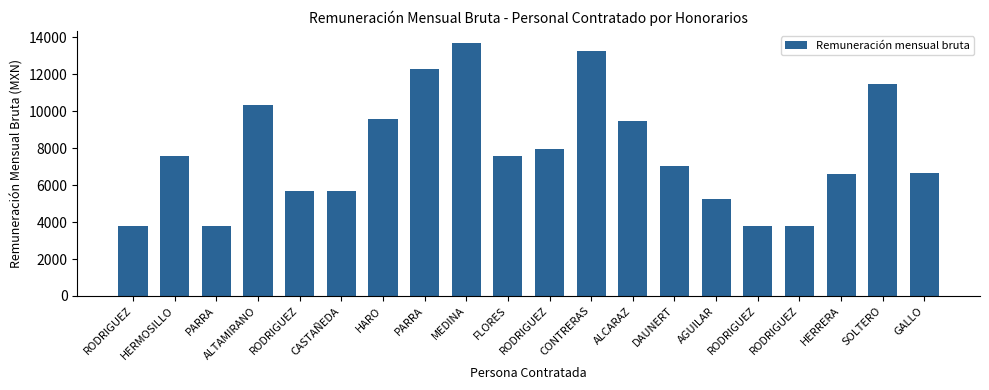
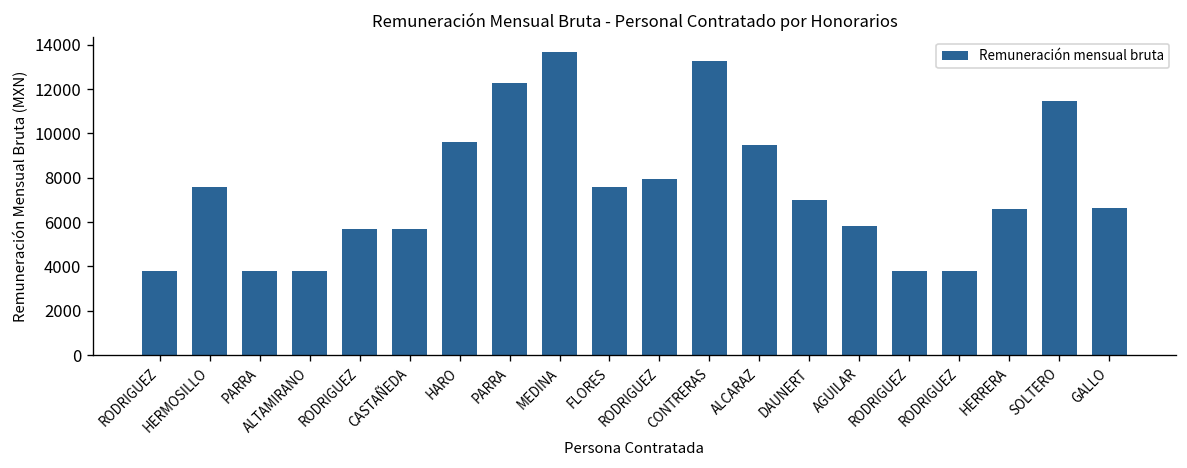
ALTAMIRANO: 10300 -> 3800
AGUILAR: 5300 -> 5800
